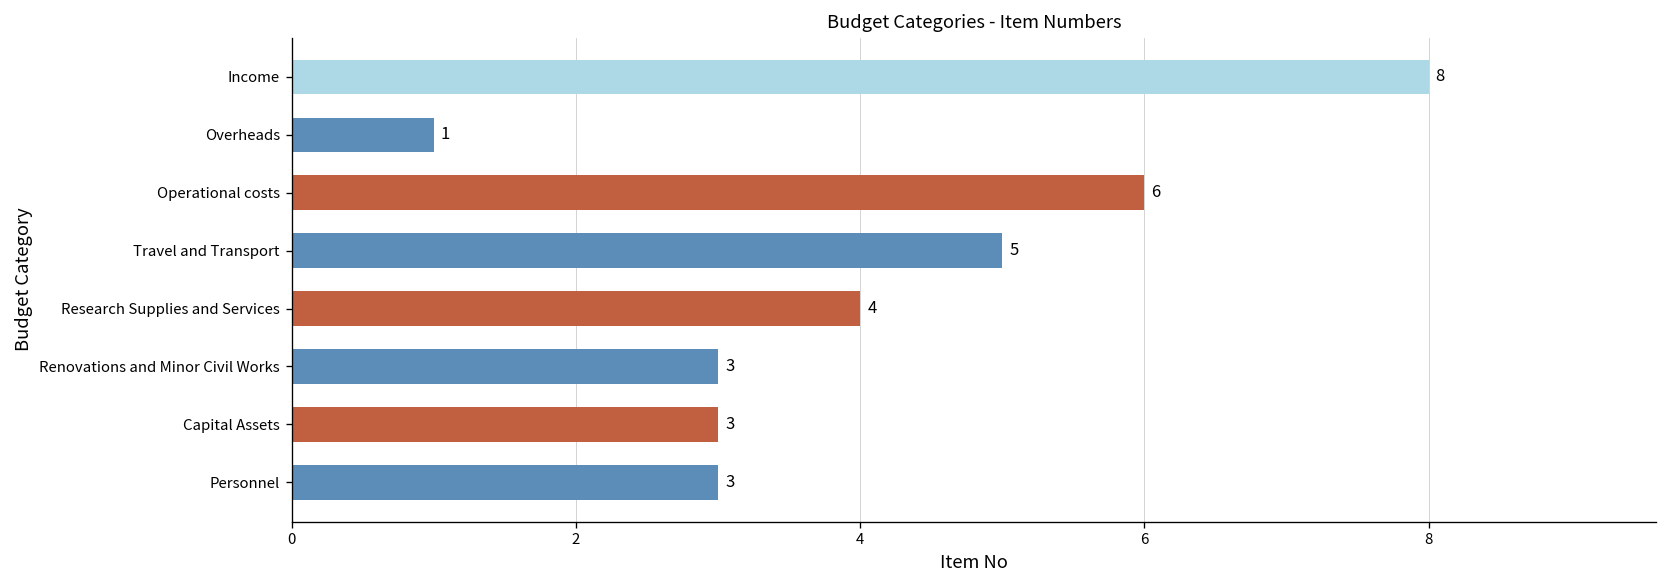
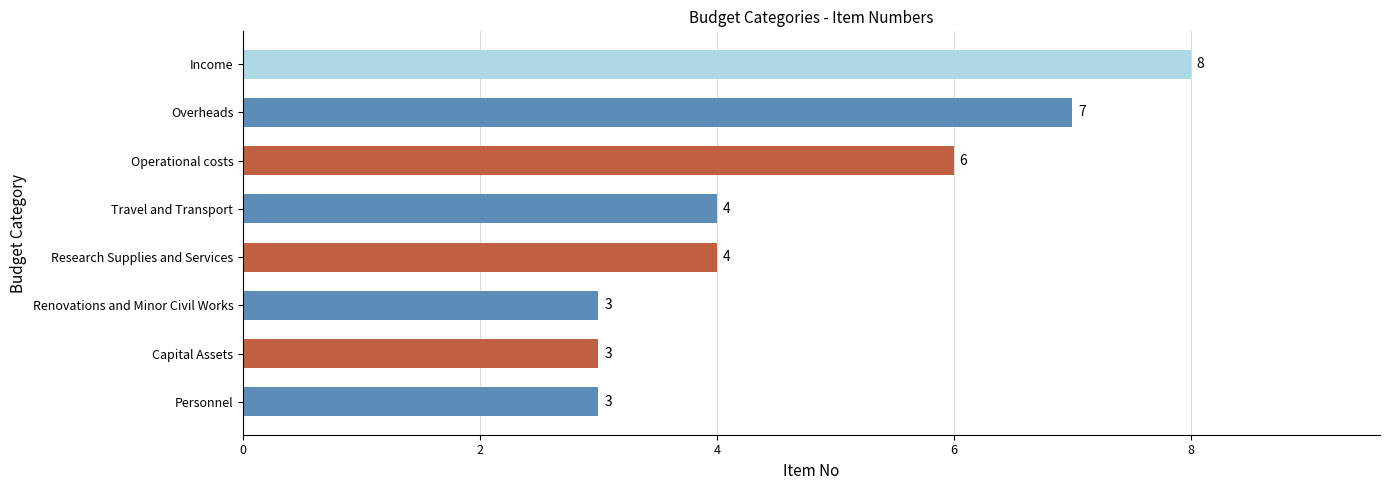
Overheads: 1 -> 7
Travel and Transport: 5 -> 4
